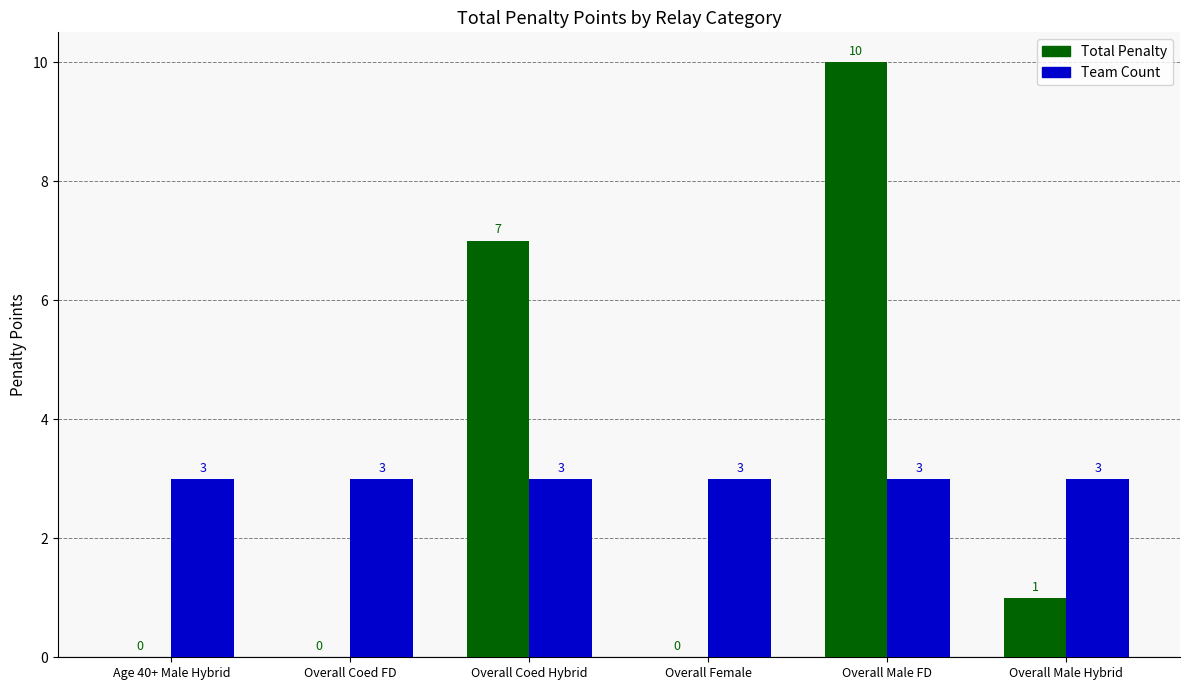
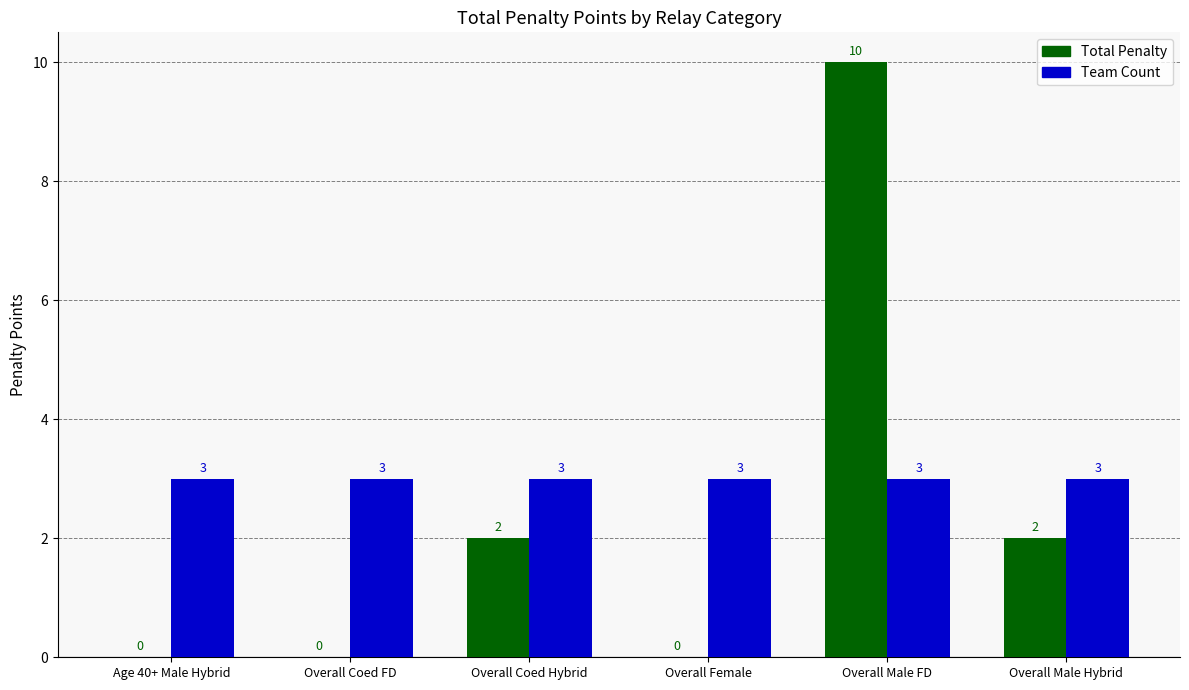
Total Penalty, Overall Coed Hybrid: 7 -> 2
Total Penalty, Overall Male Hybrid: 1 -> 2
